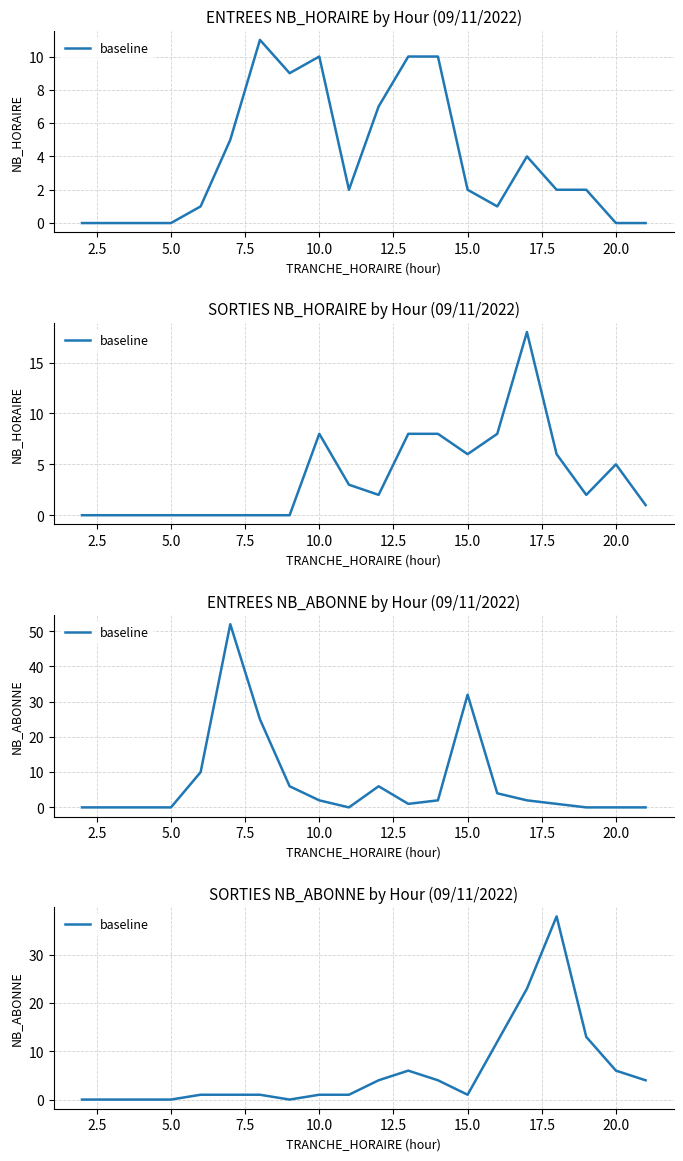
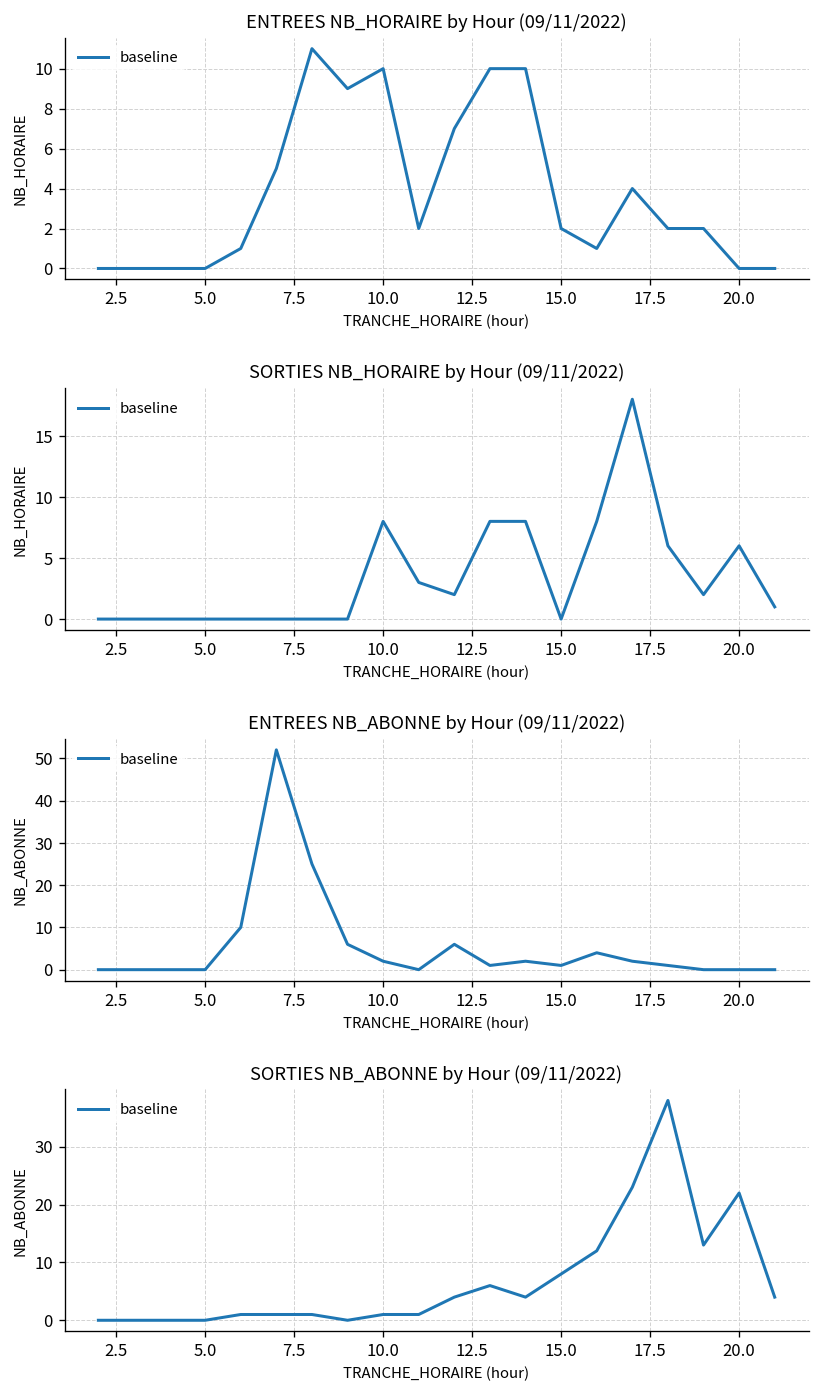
SORTIES NB_HORAIRE by Hour (09/11/2022), 15.0: 6 -> 0
SORTIES NB_HORAIRE by Hour (09/11/2022), 20.0: 5 -> 6
ENTREES NB_ABONNE by Hour (09/11/2022), 15.0: 32 -> 1
SORTIES NB_ABONNE by Hour (09/11/2022), 15.0: 1 -> 8
SORTIES NB_ABONNE by Hour (09/11/2022), 20.0: 6 -> 22
